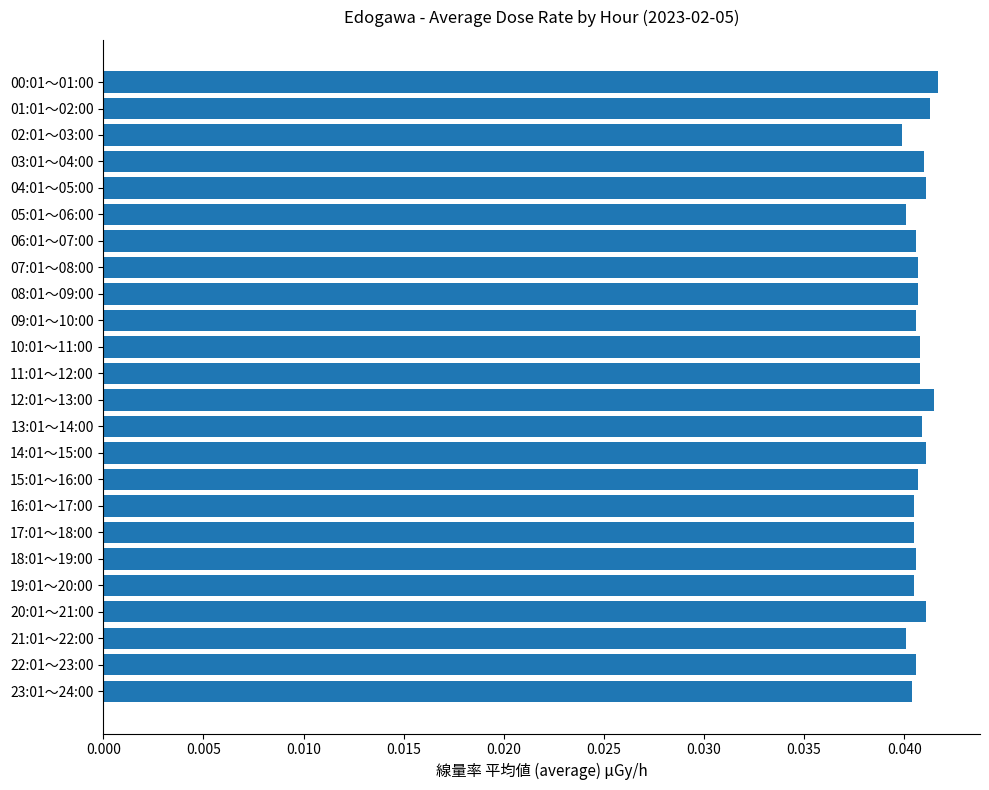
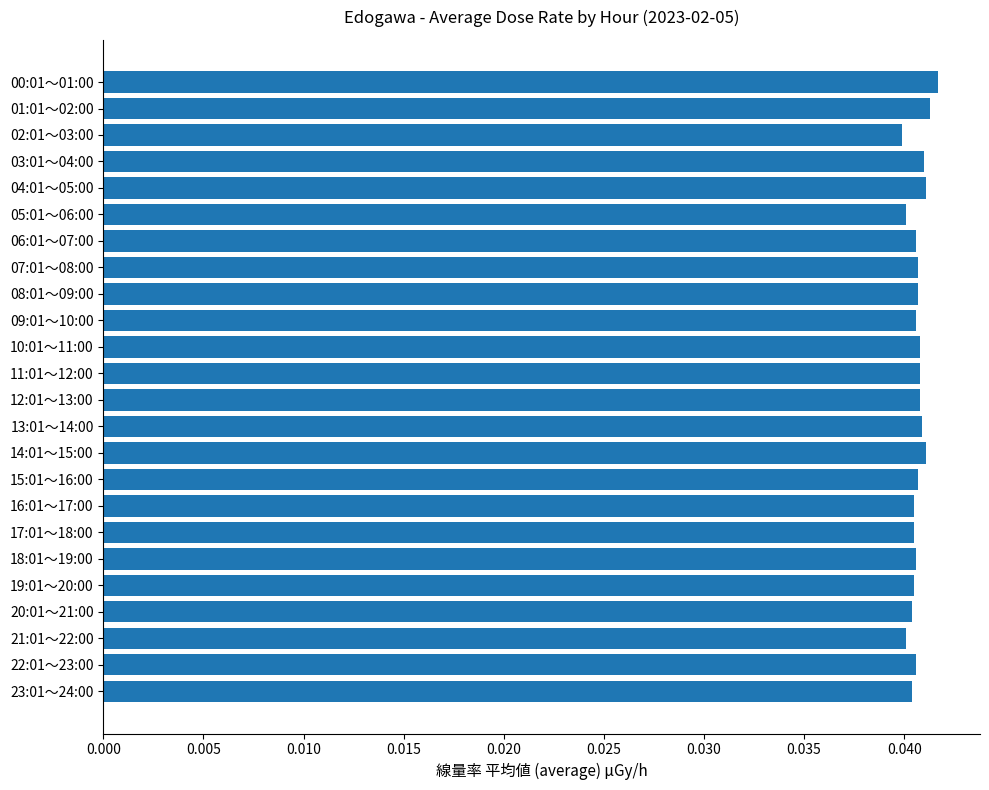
12:01～13:00: 0.0415 -> 0.0408
20:01～21:00: 0.0411 -> 0.0404
